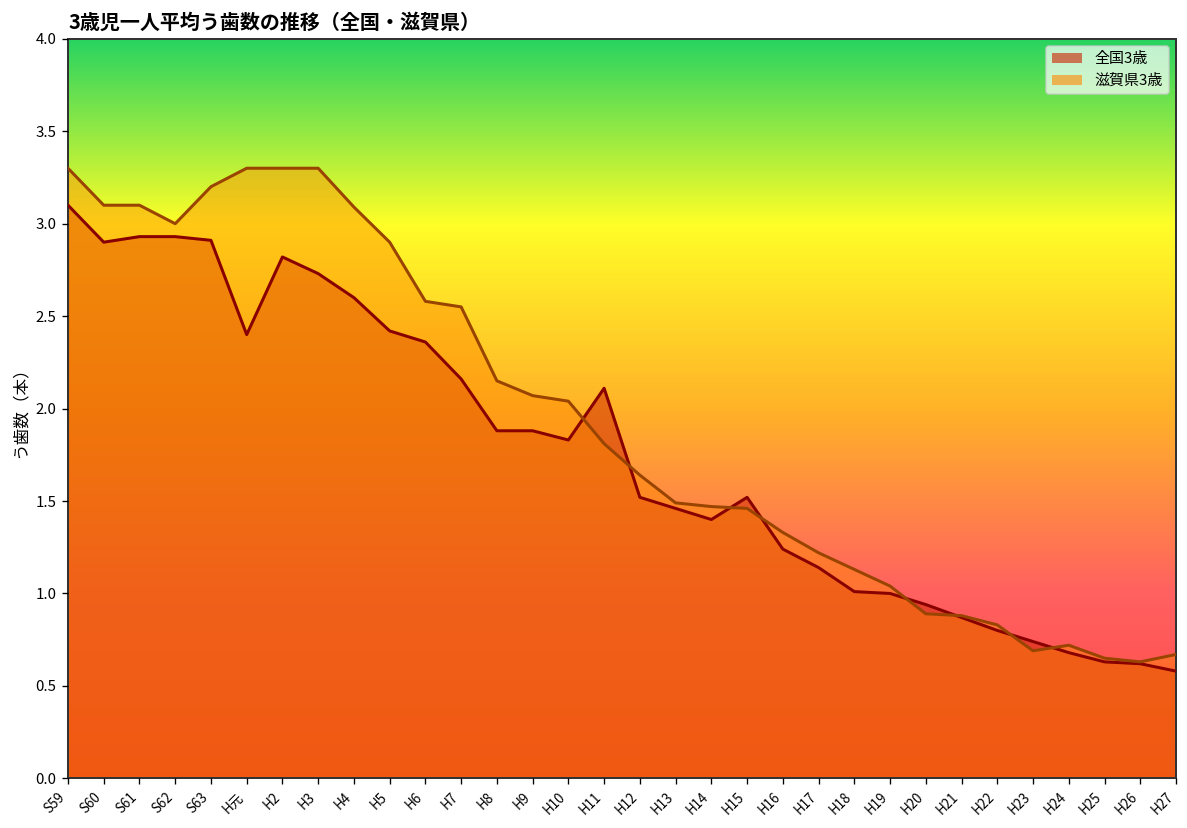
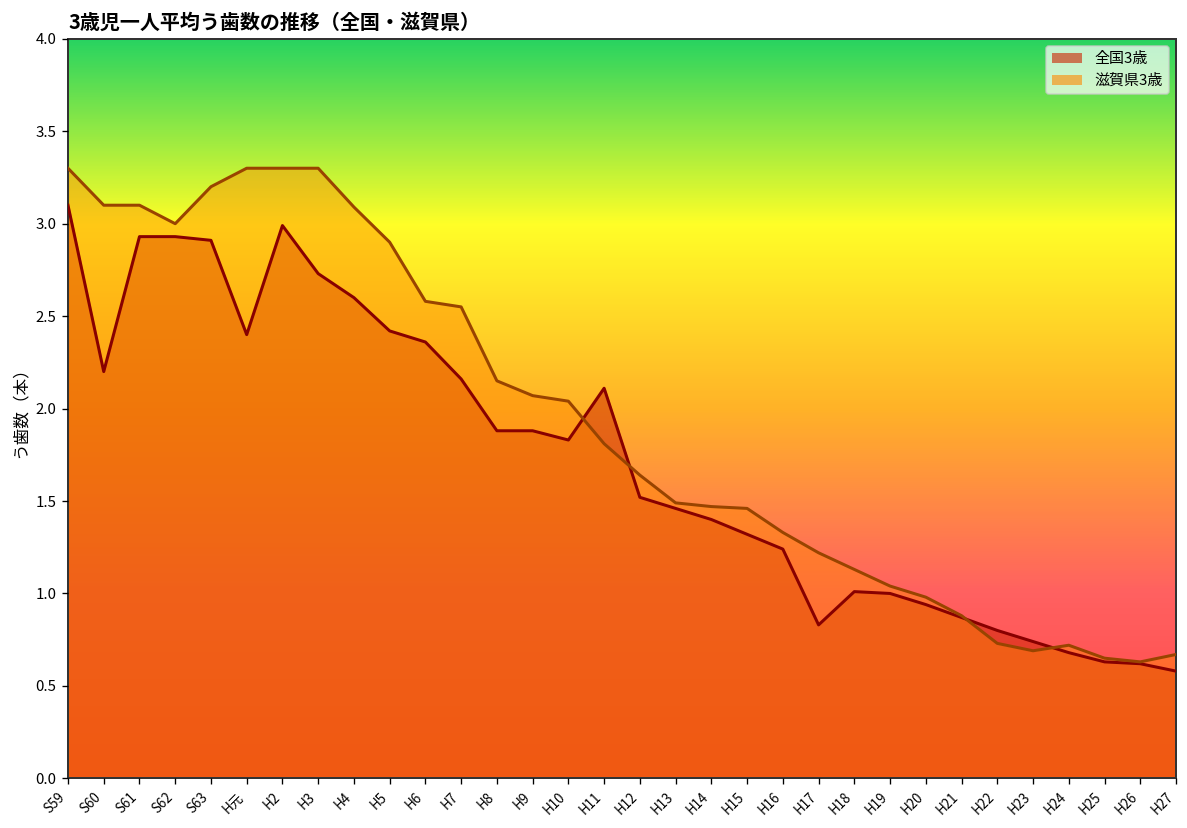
全国3歳, S60: 2.9 -> 2.2
全国3歳, H2: 2.82 -> 2.99
全国3歳, H15: 1.52 -> 1.32
全国3歳, H17: 1.14 -> 0.83
滋賀県3歳, H20: 0.89 -> 0.98
滋賀県3歳, H22: 0.83 -> 0.73
